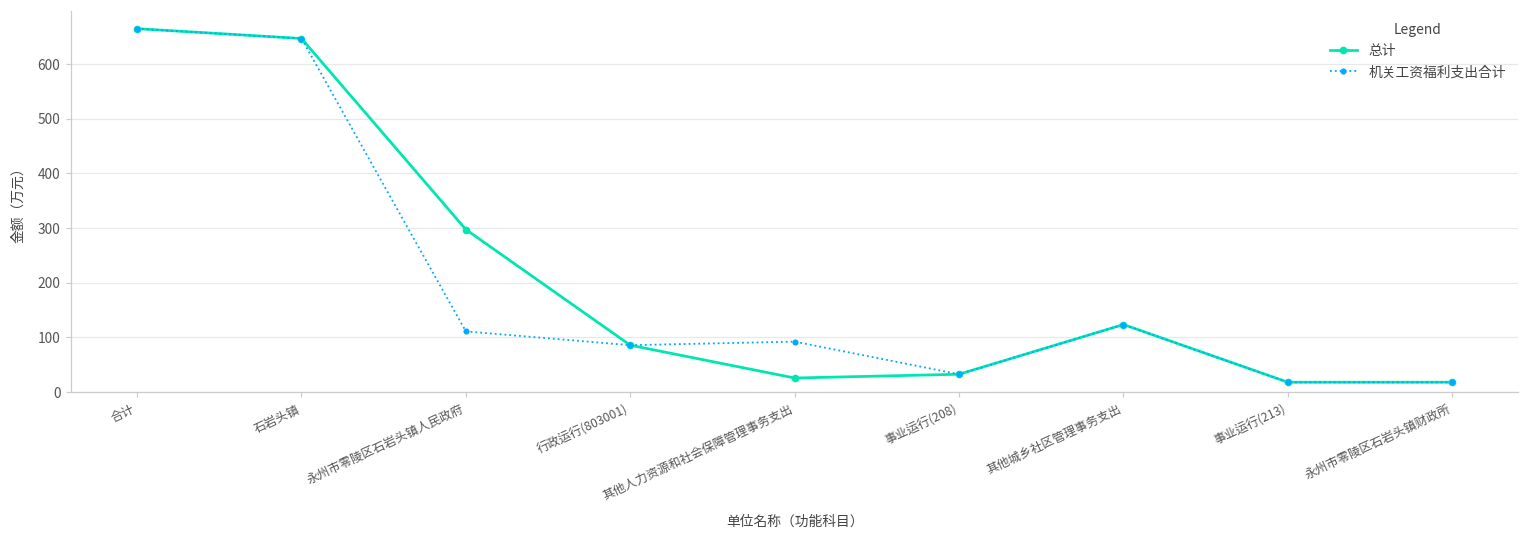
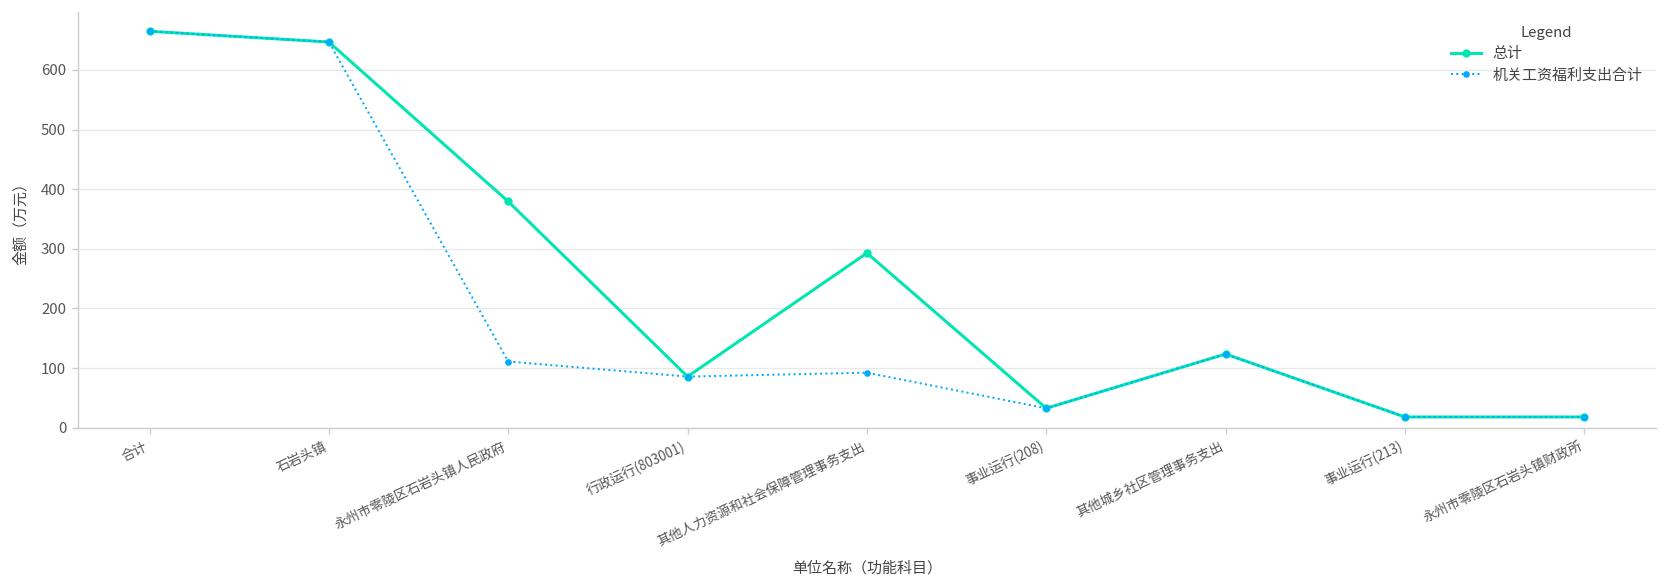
总计, 永州市零陵区石岩头镇人民政府: 300 -> 380
总计, 其他人力资源和社会保障管理事务支出: 30 -> 290
